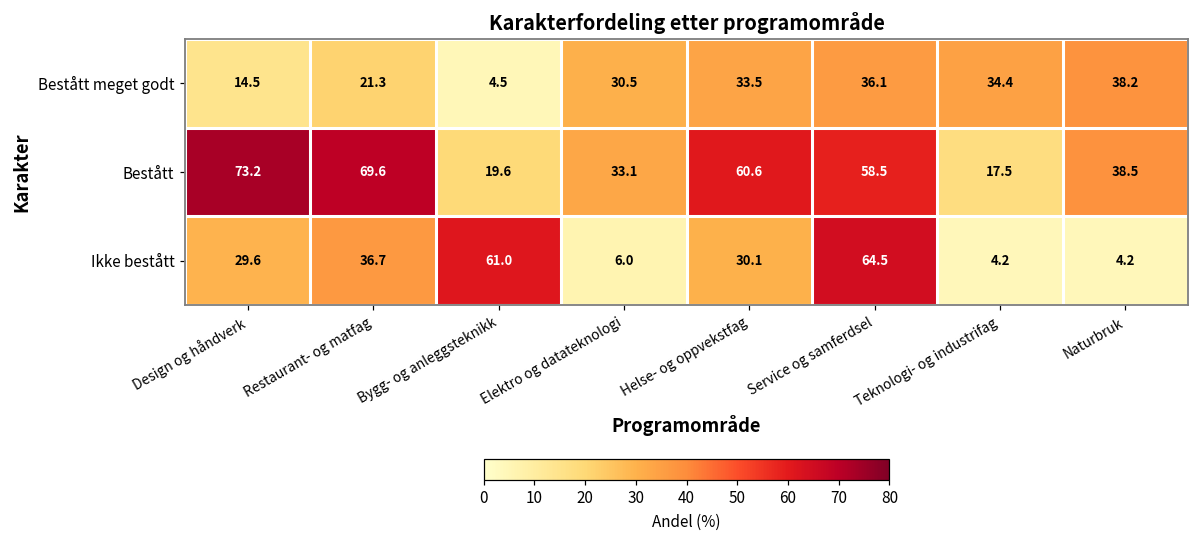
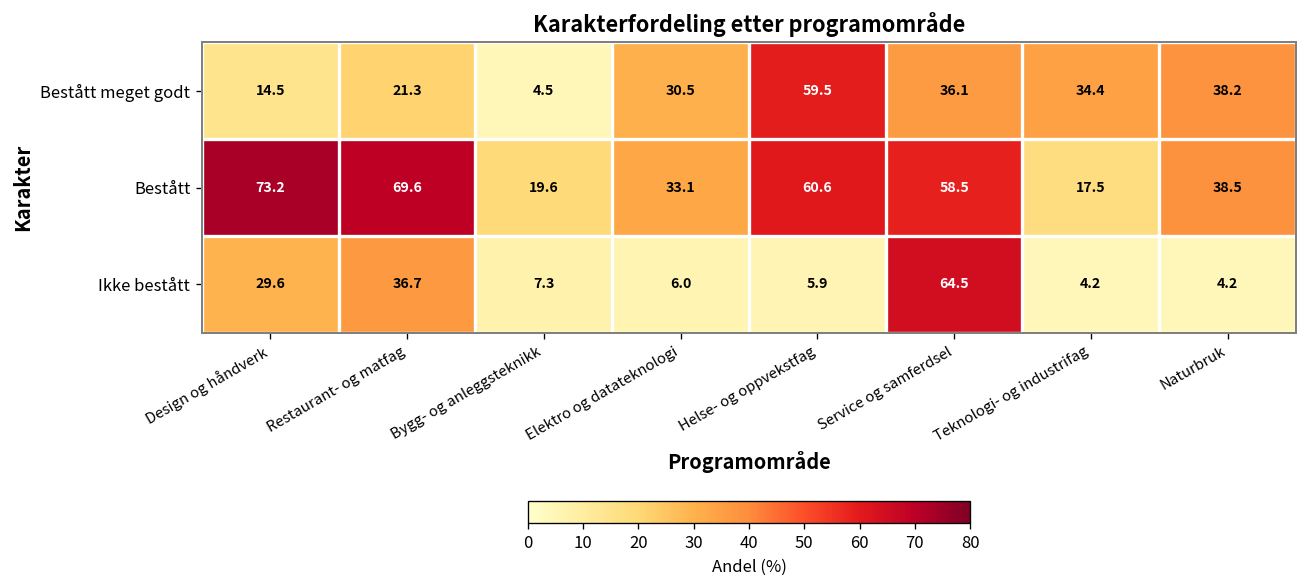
Bestått meget godt, Helse- og oppvekstfag: 33.5 -> 59.5
Ikke bestått, Bygg- og anleggsteknikk: 61.0 -> 7.3
Ikke bestått, Helse- og oppvekstfag: 30.1 -> 5.9
